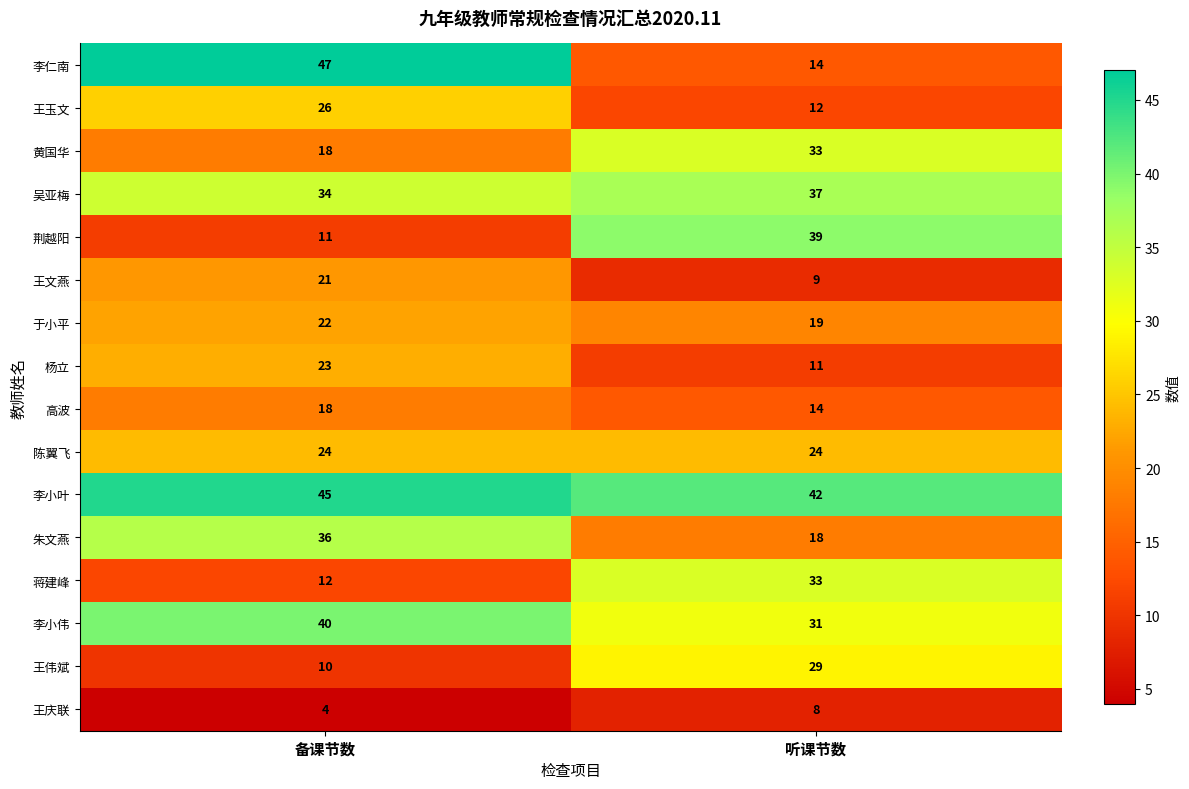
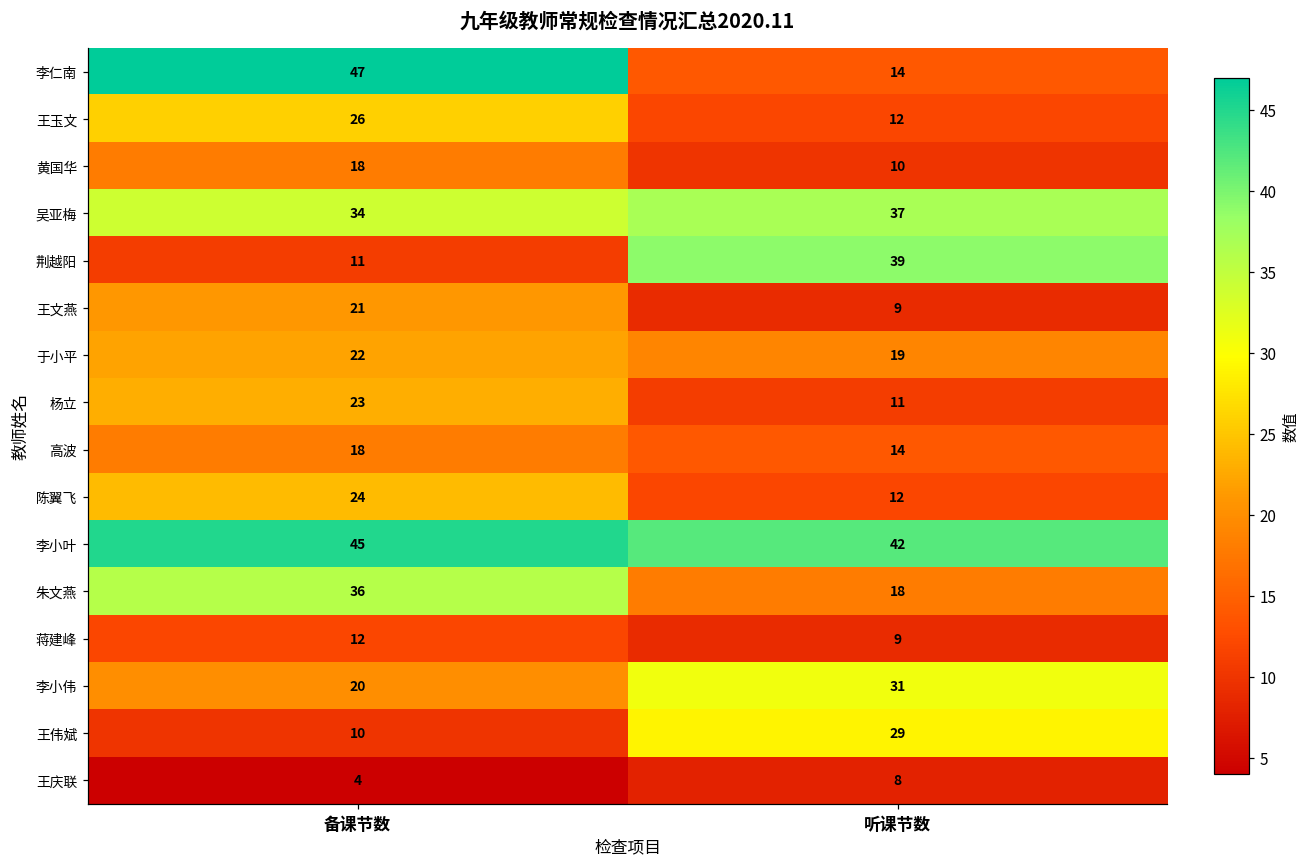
黄国华, 听课节数: 33 -> 10
陈翼飞, 听课节数: 24 -> 12
蒋建峰, 听课节数: 33 -> 9
李小伟, 备课节数: 40 -> 20
